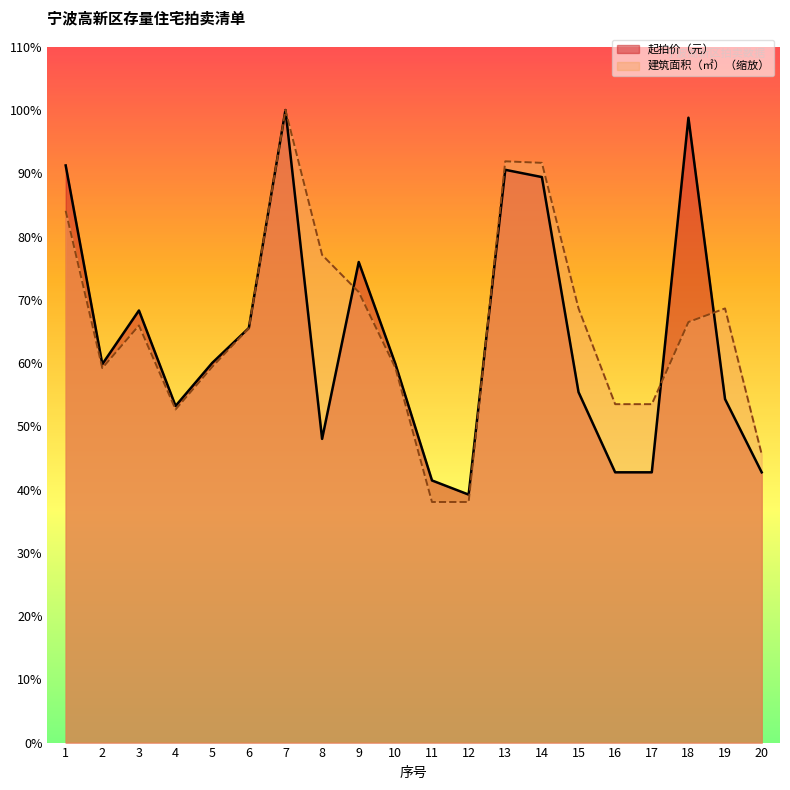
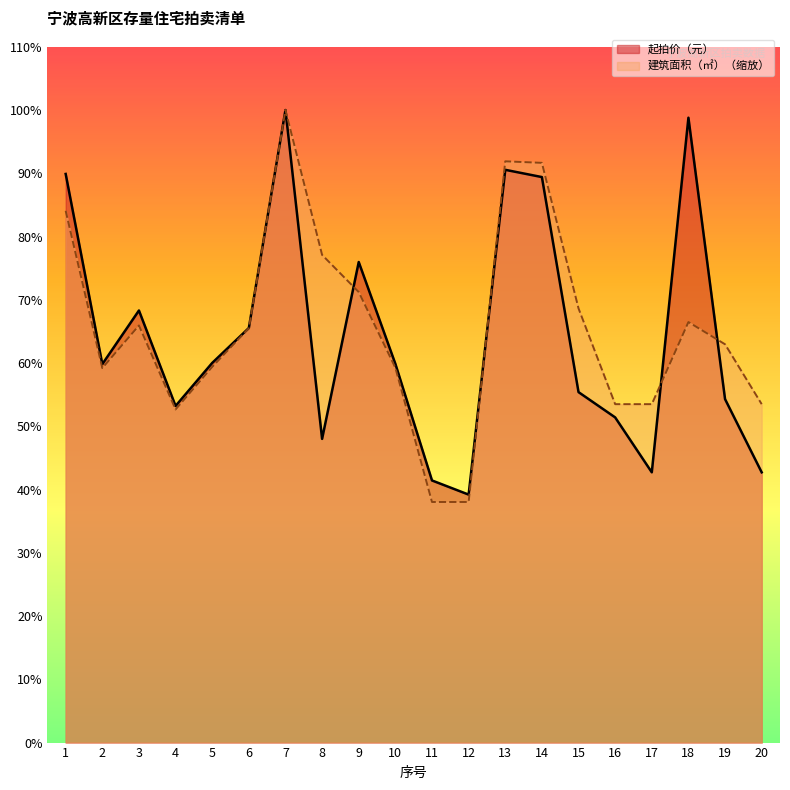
起拍价（元）, 1: 91% -> 90%
起拍价（元）, 16: 43% -> 51%
建筑面积（㎡）（缩放）, 19: 69% -> 63%
建筑面积（㎡）（缩放）, 20: 46% -> 54%
